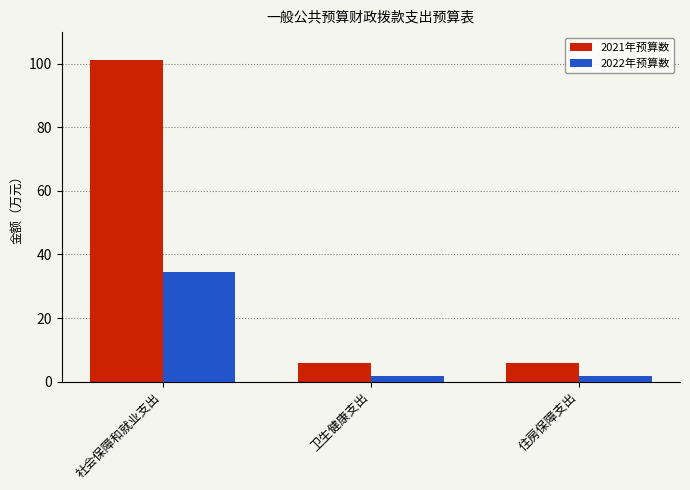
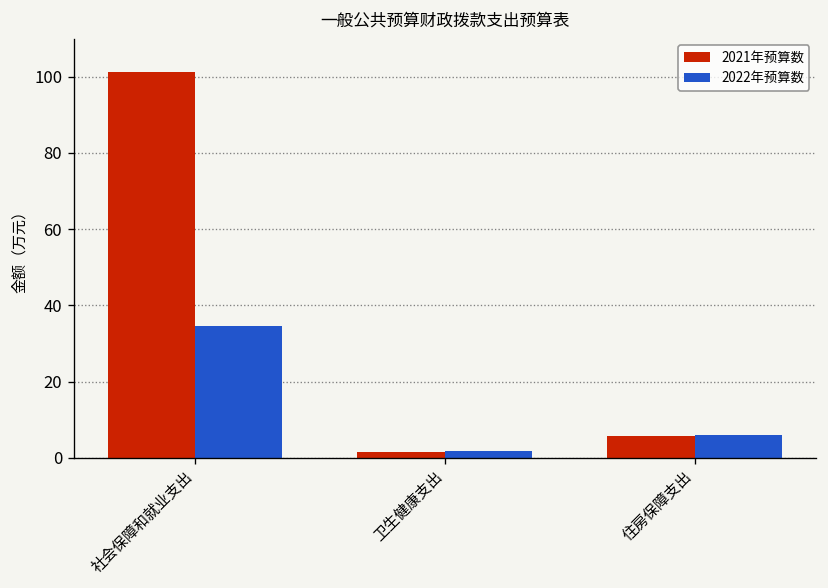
2021年预算数, 卫生健康支出: 6 -> 1
2022年预算数, 住房保障支出: 2 -> 6
